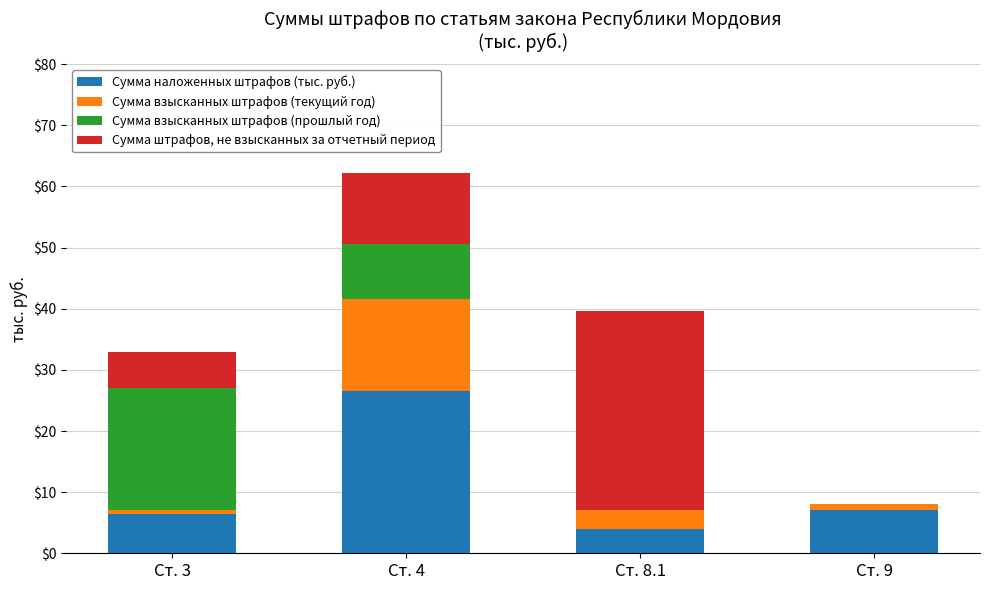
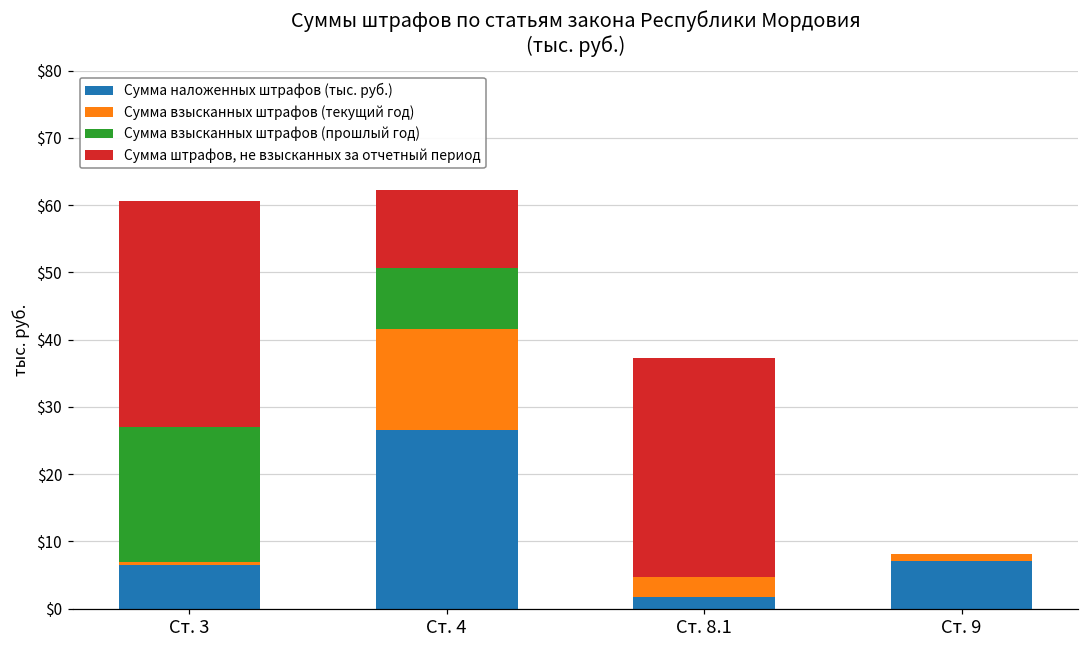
Сумма штрафов, не взысканных за отчетный период, Ст. 3: $6 -> $34
Сумма наложенных штрафов (тыс. руб.), Ст. 8.1: $4 -> $2
